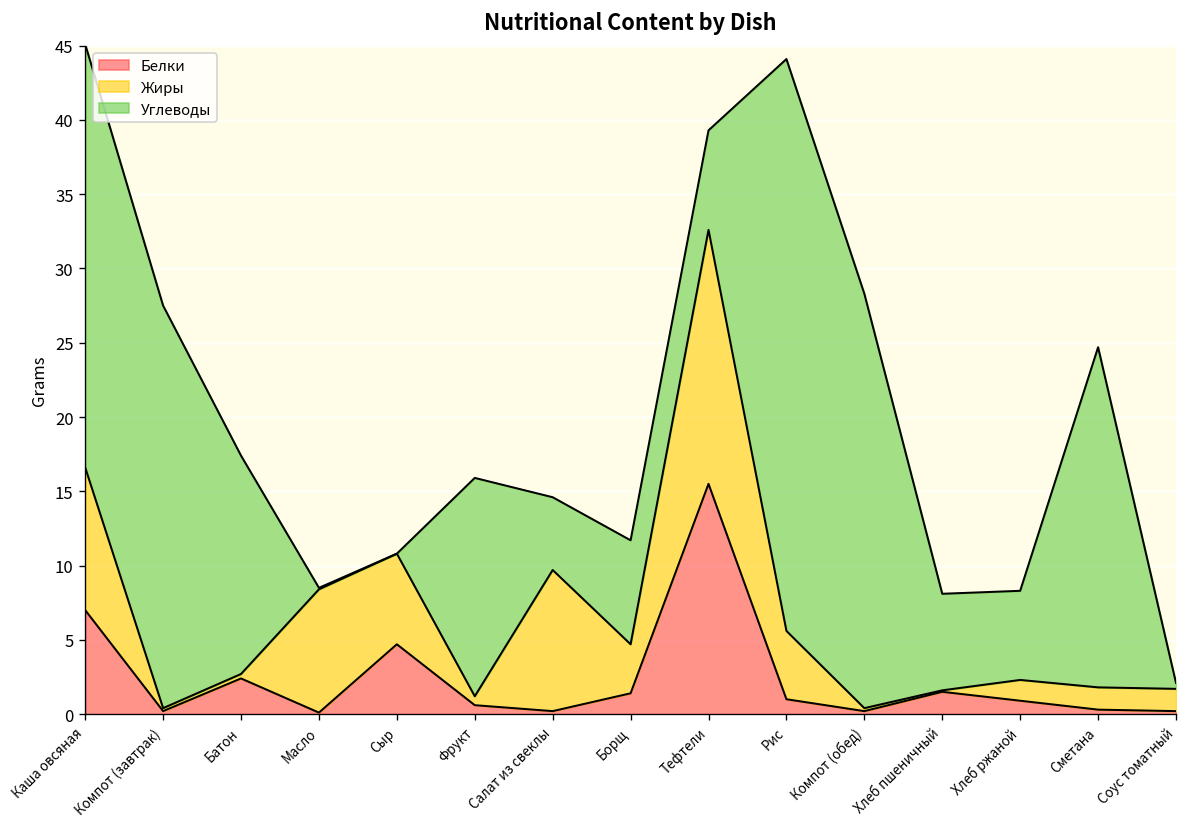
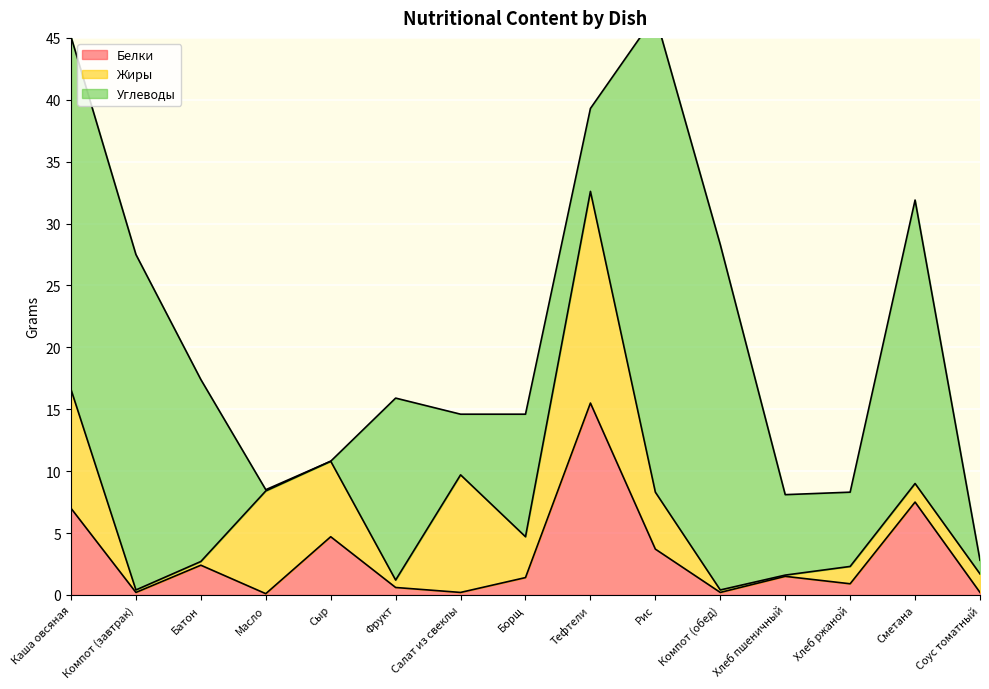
Углеводы, Борщ: 7.0 -> 9.9
Белки, Рис: 1.0 -> 3.7
Белки, Сметана: 0.3 -> 7.5
Углеводы, Соус томатный: 0.4 -> 1.1
